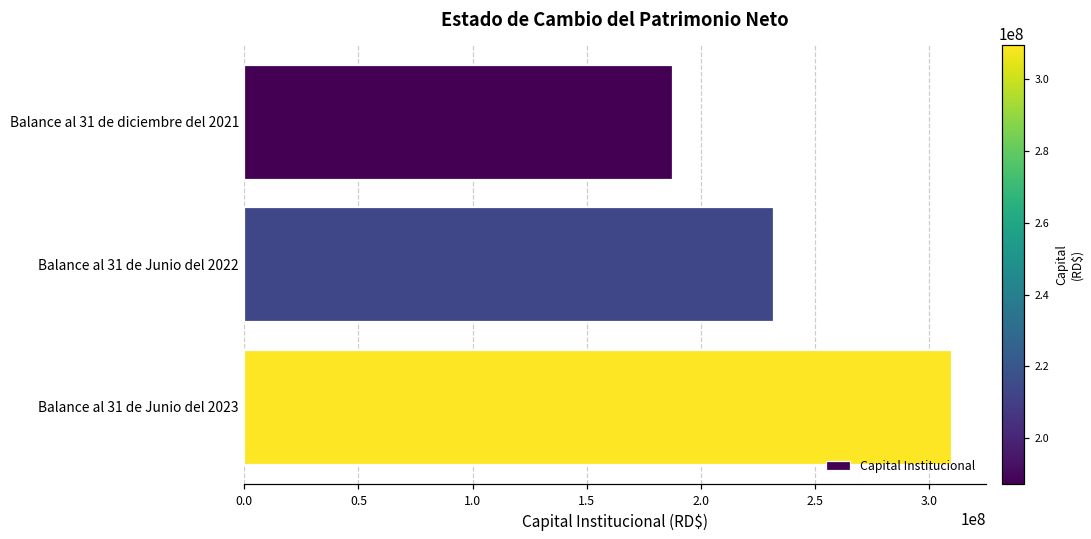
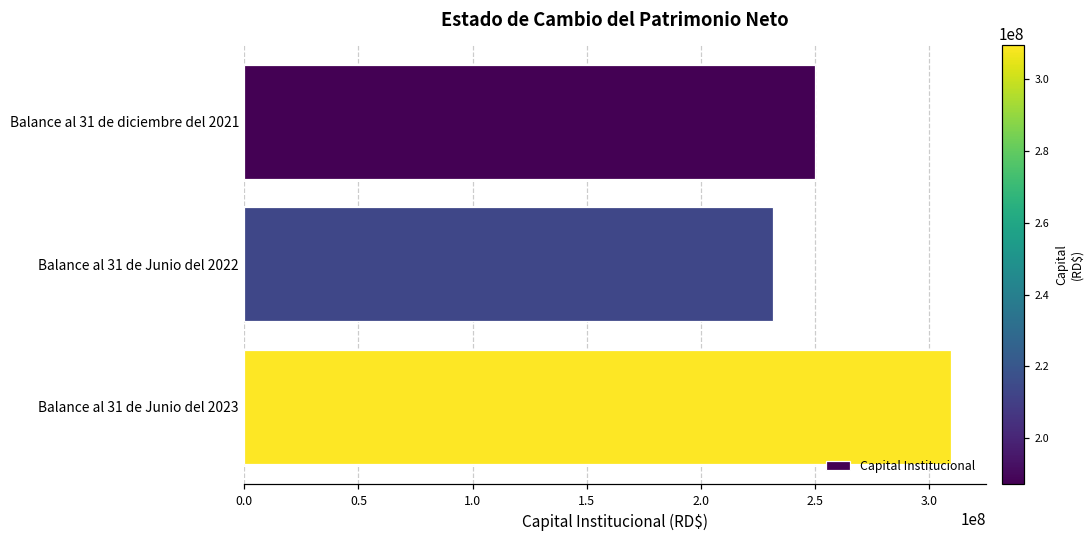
Balance al 31 de diciembre del 2021: 187000000 -> 250000000
